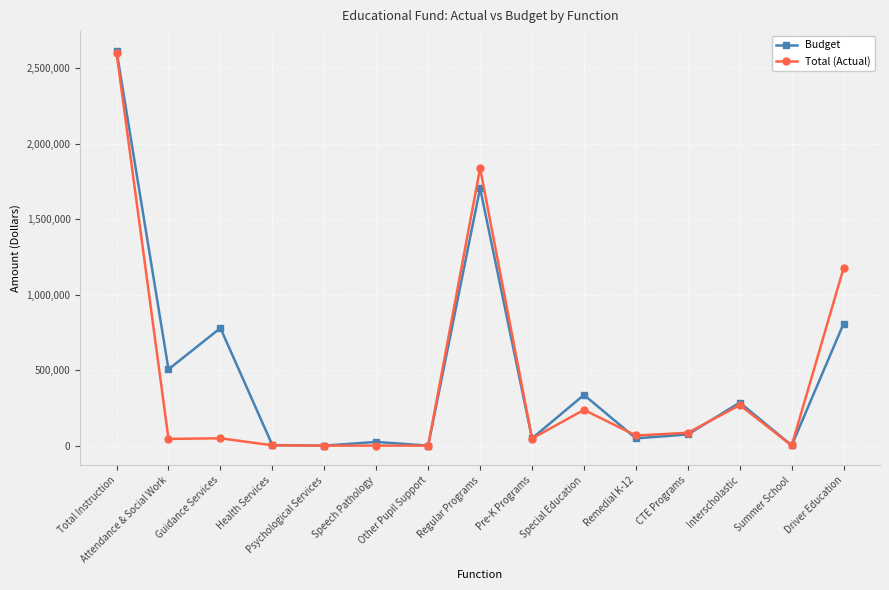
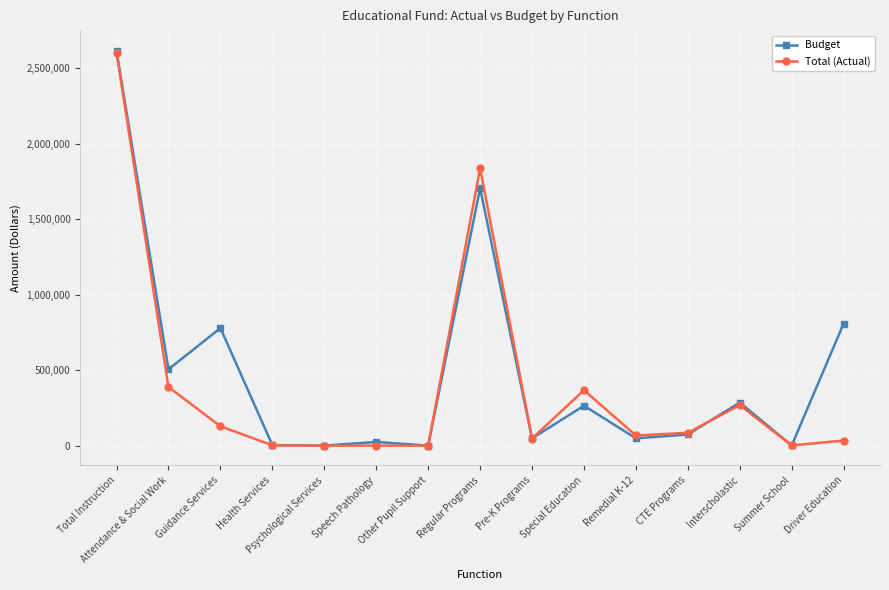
Total (Actual), Attendance & Social Work: 40,000 -> 390,000
Total (Actual), Guidance Services: 50,000 -> 130,000
Budget, Special Education: 340,000 -> 260,000
Total (Actual), Special Education: 240,000 -> 370,000
Total (Actual), Driver Education: 1,180,000 -> 30,000
